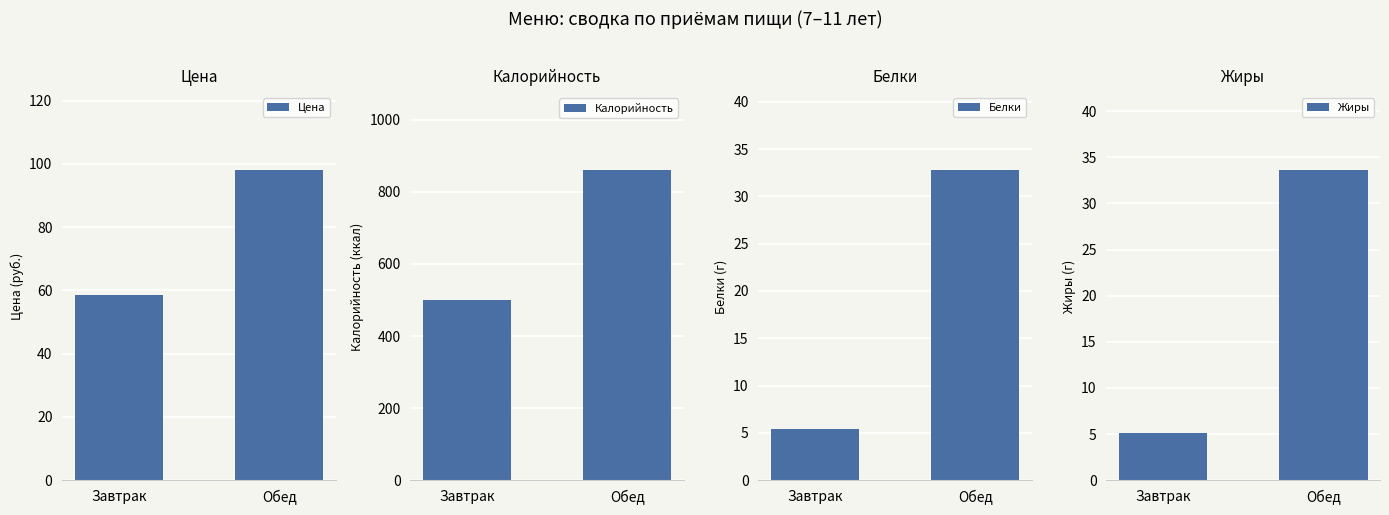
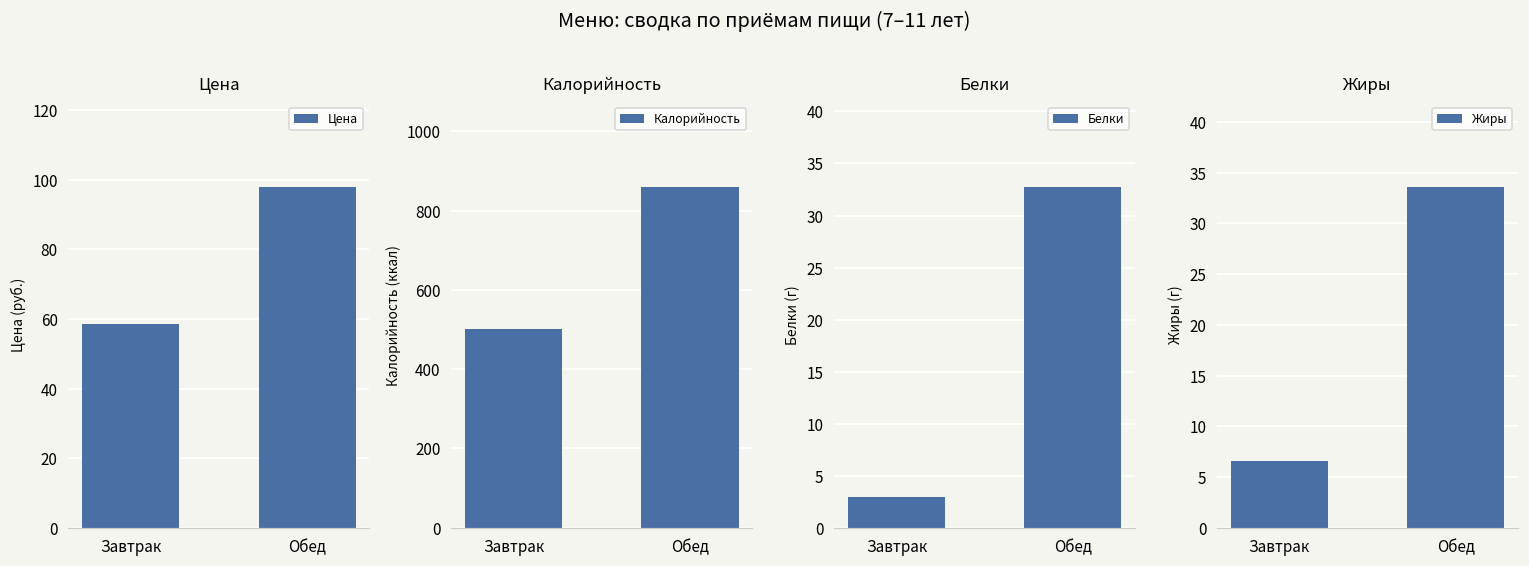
Белки, Завтрак: 5 -> 3
Жиры, Завтрак: 5 -> 7
